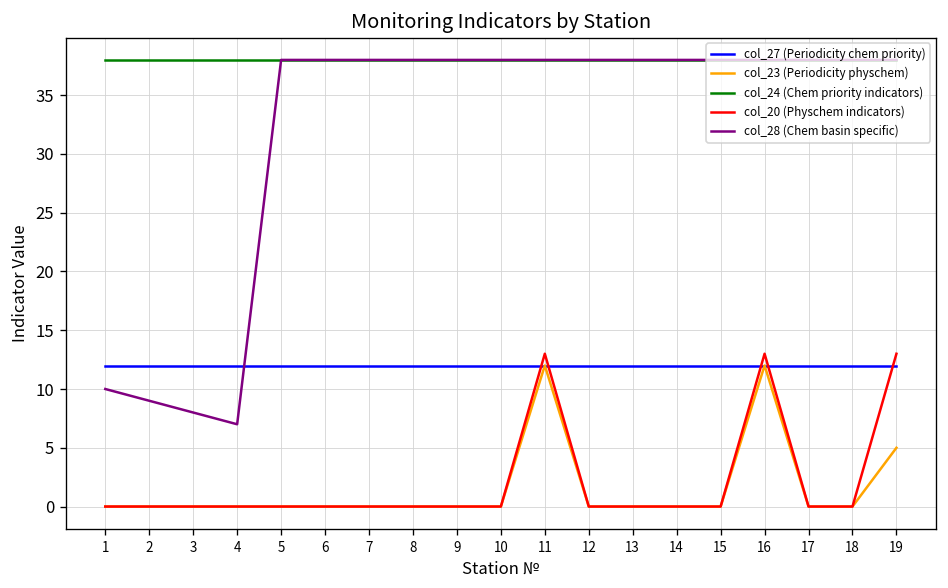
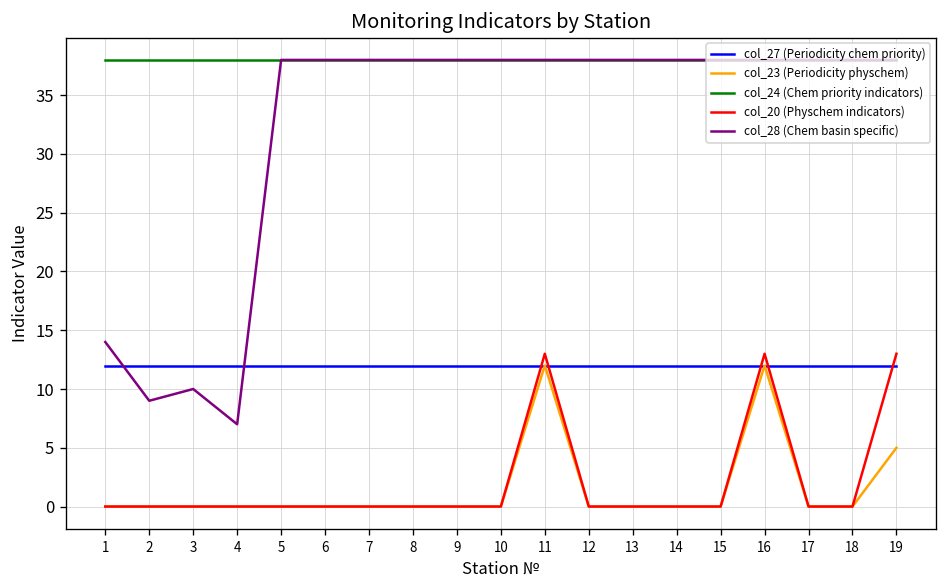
col_28 (Chem basin specific), 1: 10 -> 14
col_28 (Chem basin specific), 3: 8 -> 10
